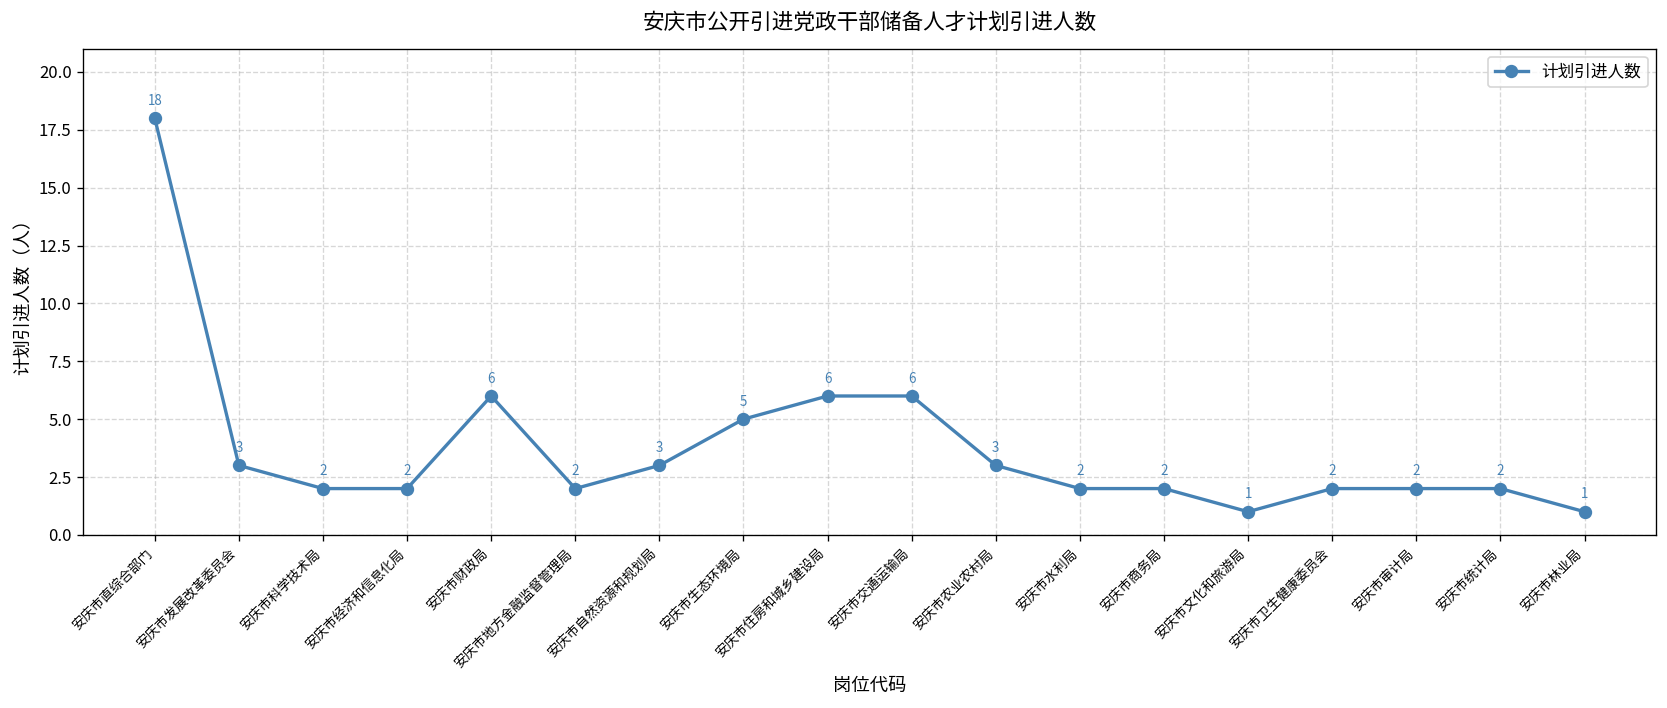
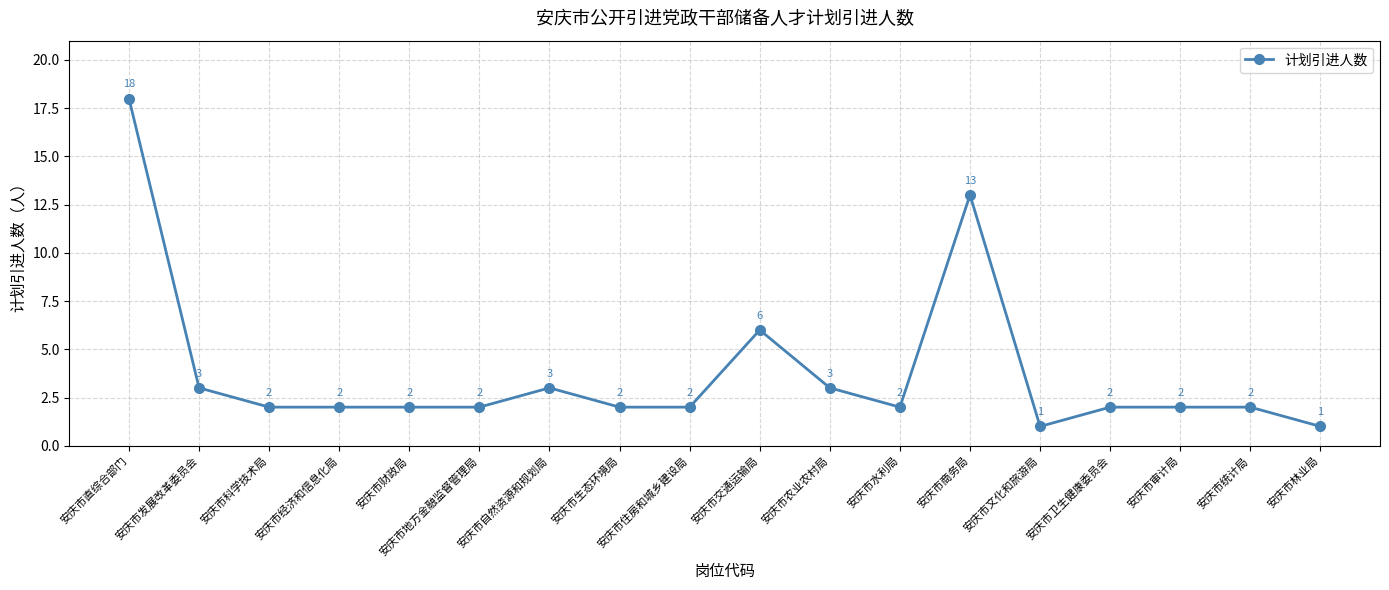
安庆市财政局: 6 -> 2
安庆市生态环境局: 5 -> 2
安庆市住房和城乡建设局: 6 -> 2
安庆市商务局: 2 -> 13
